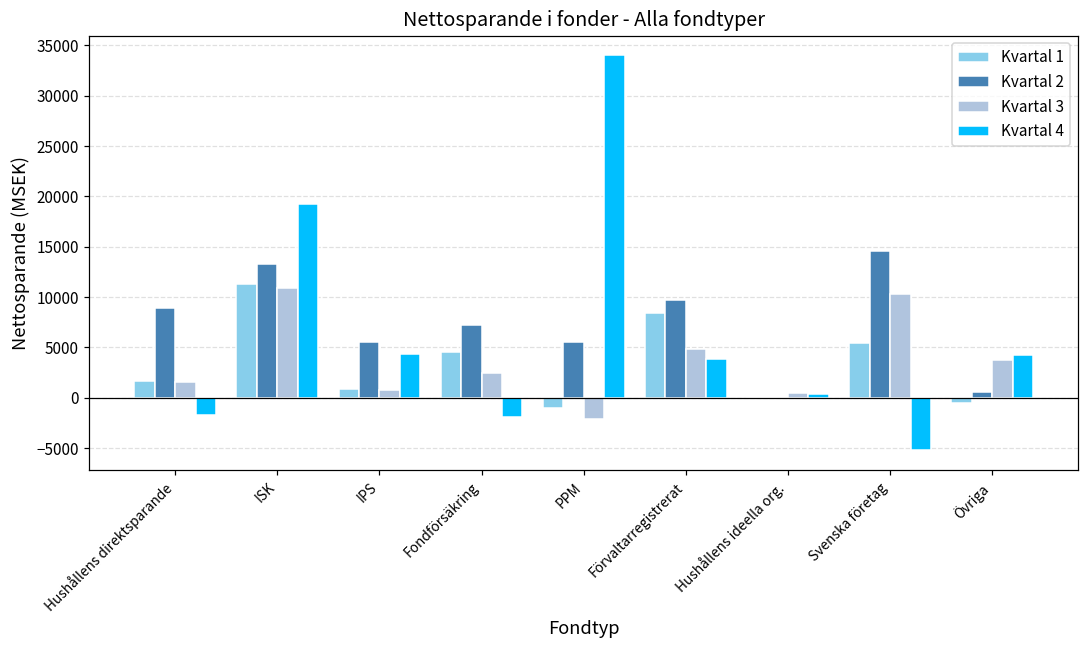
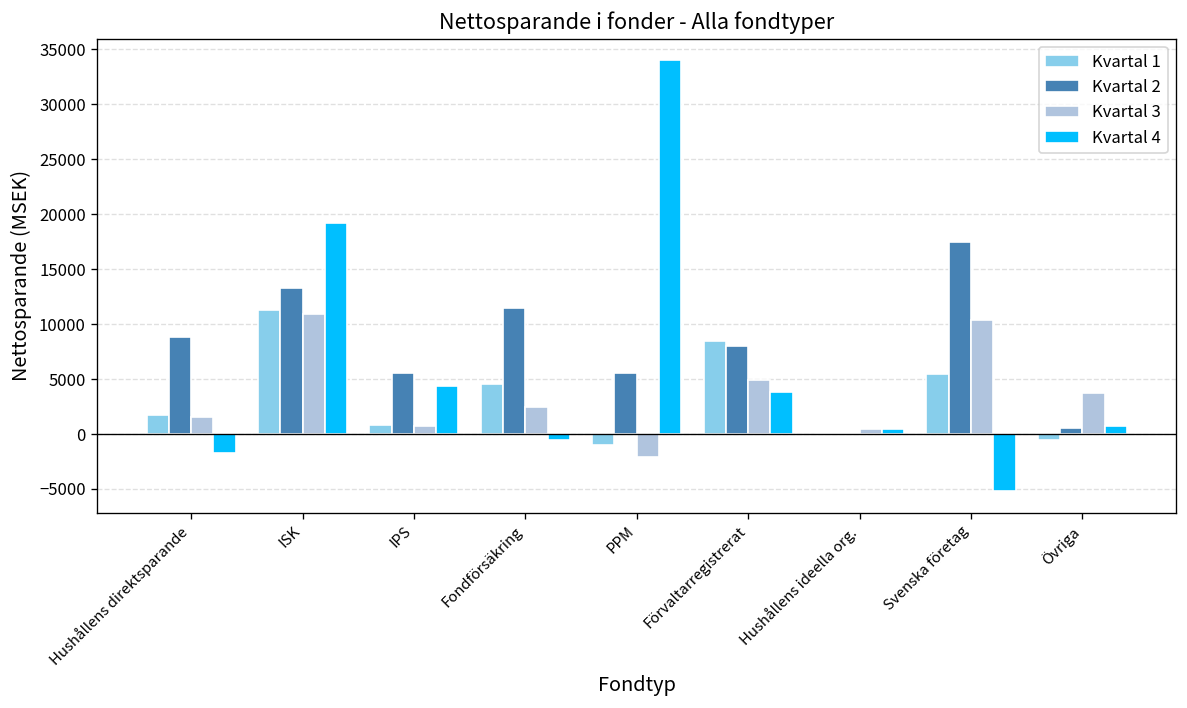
Kvartal 2, Fondförsäkring: 7000 -> 11000
Kvartal 4, Fondförsäkring: -2000 -> -1000
Kvartal 2, Förvaltarregistrerat: 10000 -> 8000
Kvartal 2, Svenska företag: 15000 -> 18000
Kvartal 4, Övriga: 4000 -> 1000
